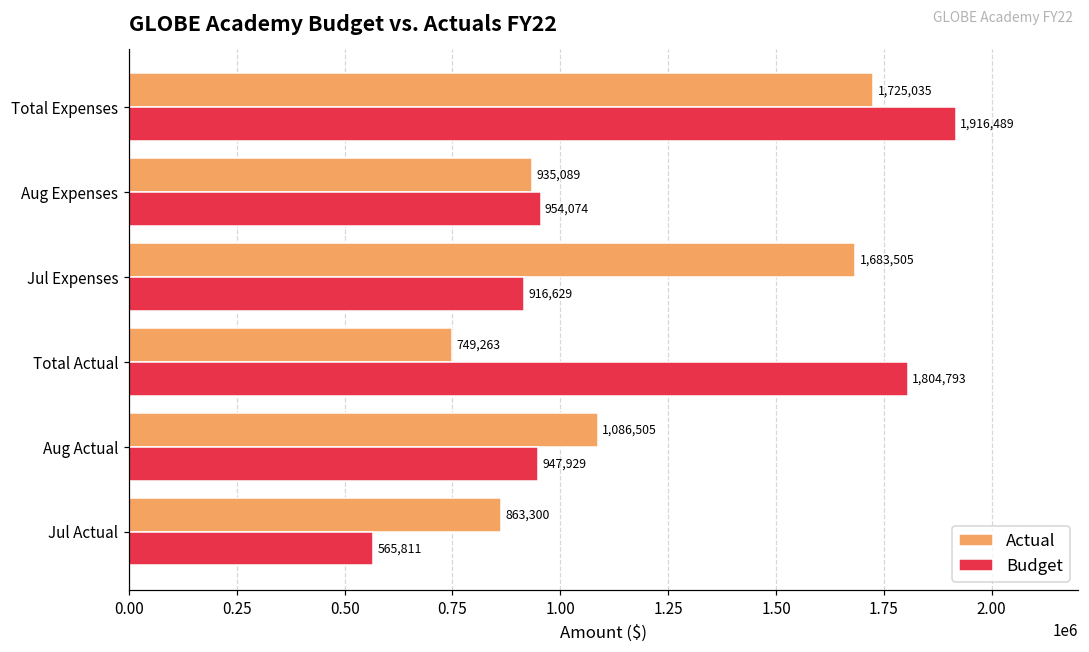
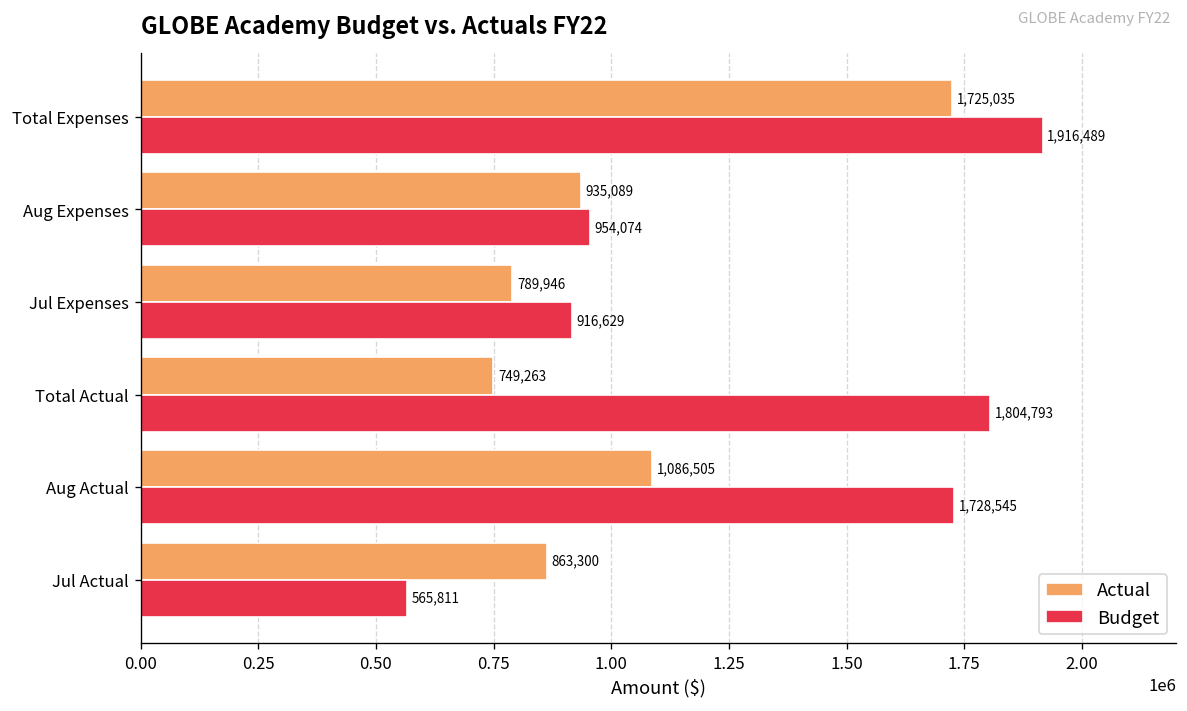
Actual, Jul Expenses: 1,683,505 -> 789,946
Budget, Aug Actual: 947,929 -> 1,728,545
